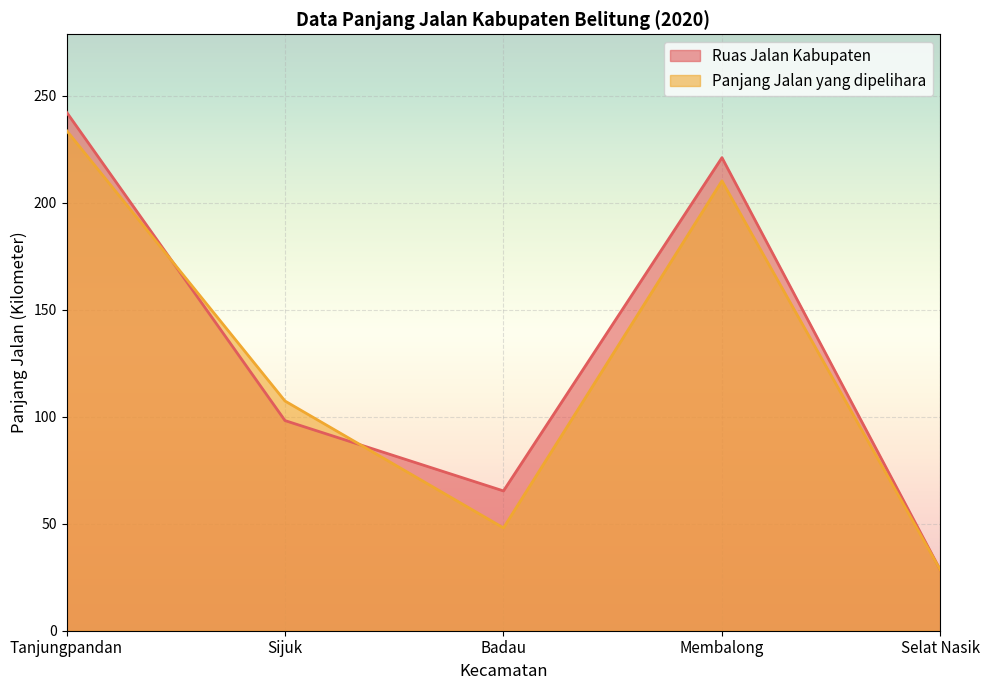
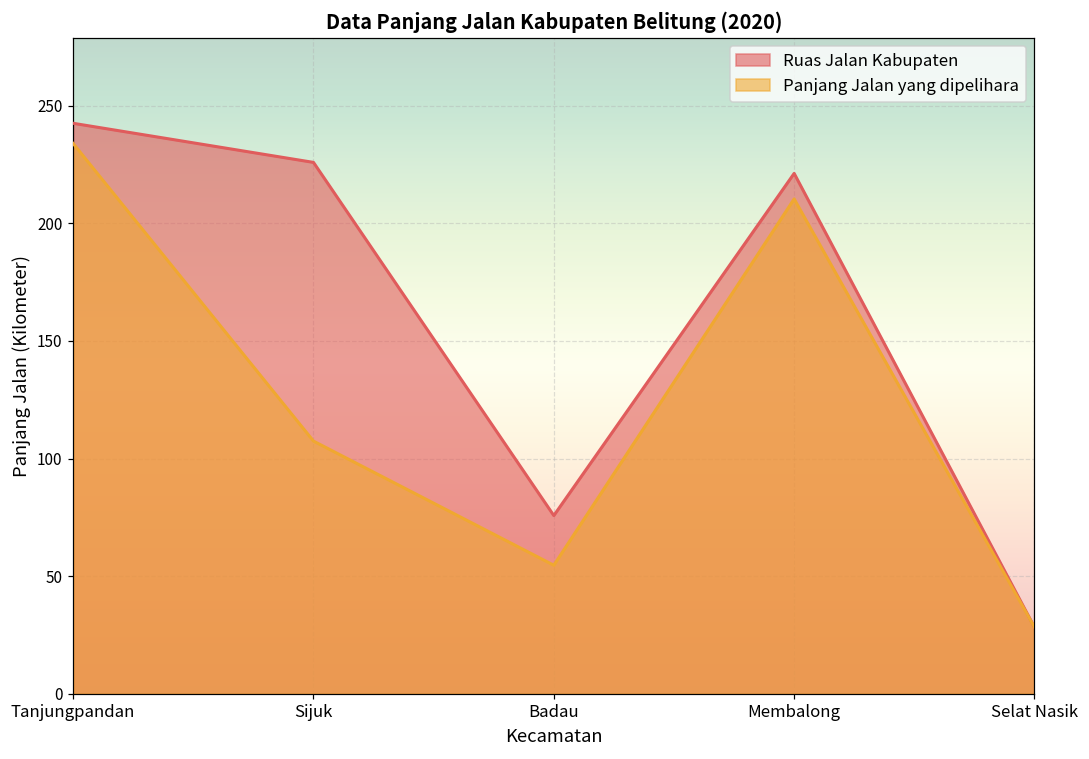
Ruas Jalan Kabupaten, Sijuk: 98 -> 226
Ruas Jalan Kabupaten, Badau: 65 -> 76
Panjang Jalan yang dipelihara, Badau: 48 -> 55
